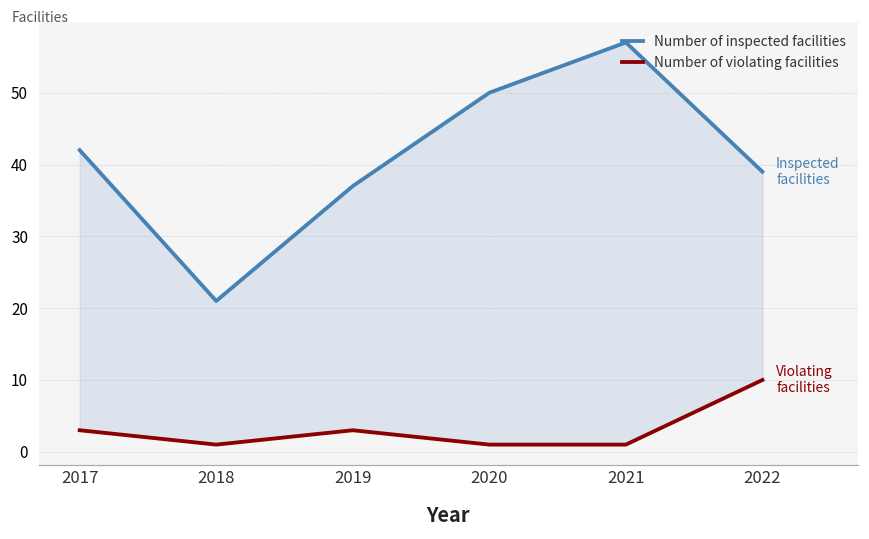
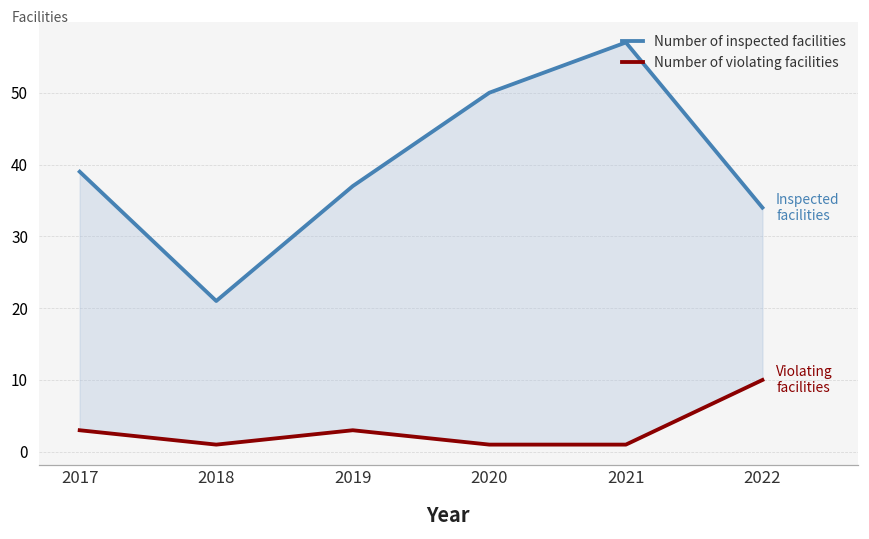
Number of inspected facilities, 2017: 42 -> 39
Number of inspected facilities, 2022: 39 -> 34
